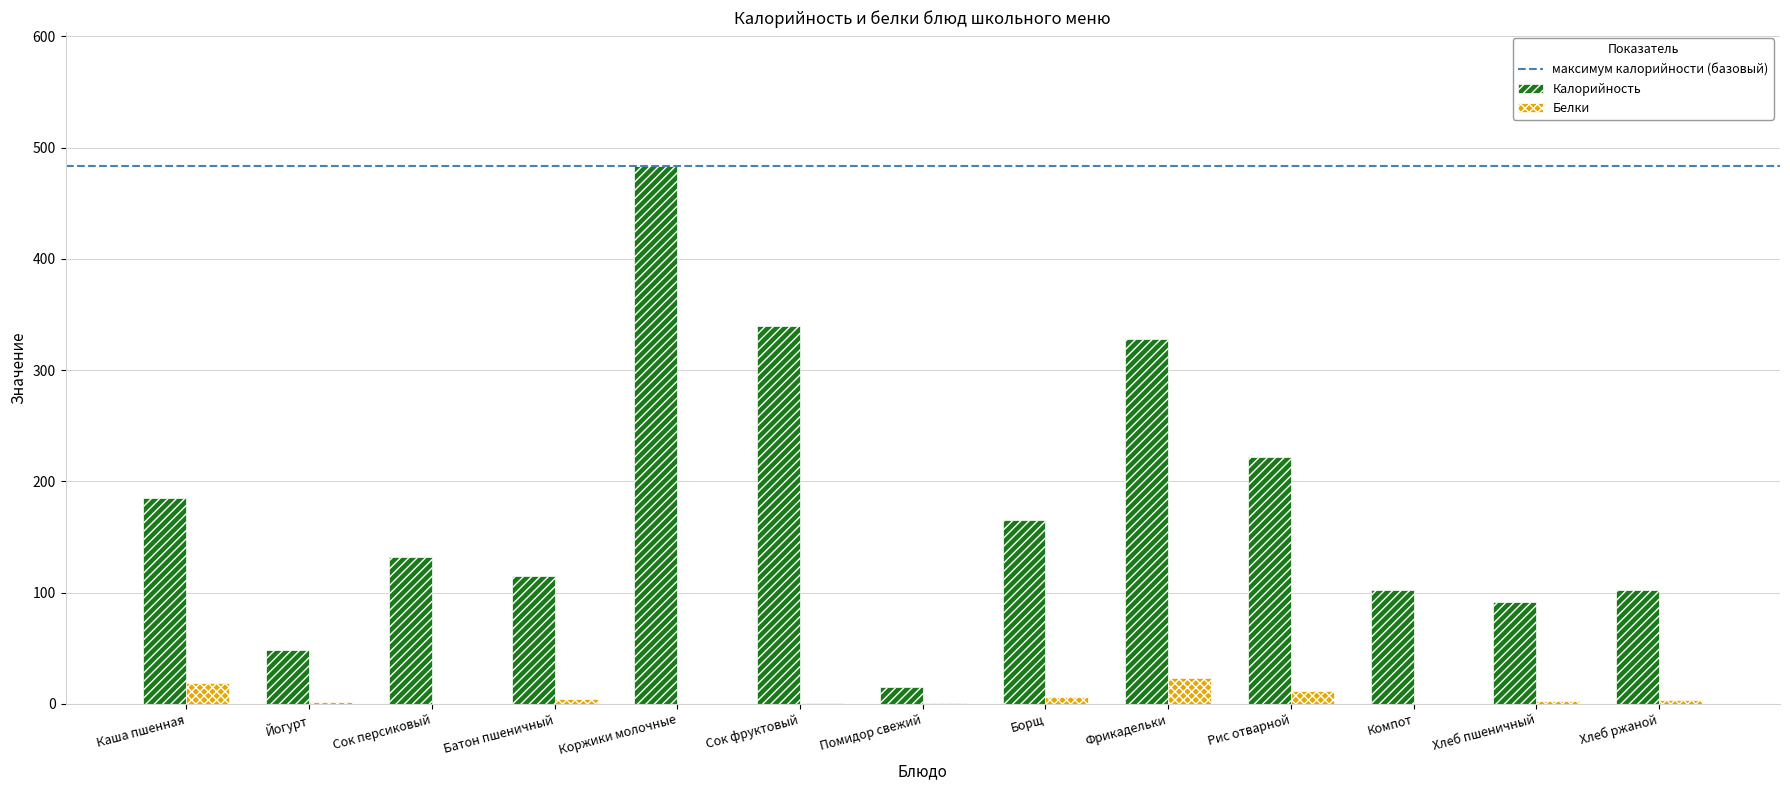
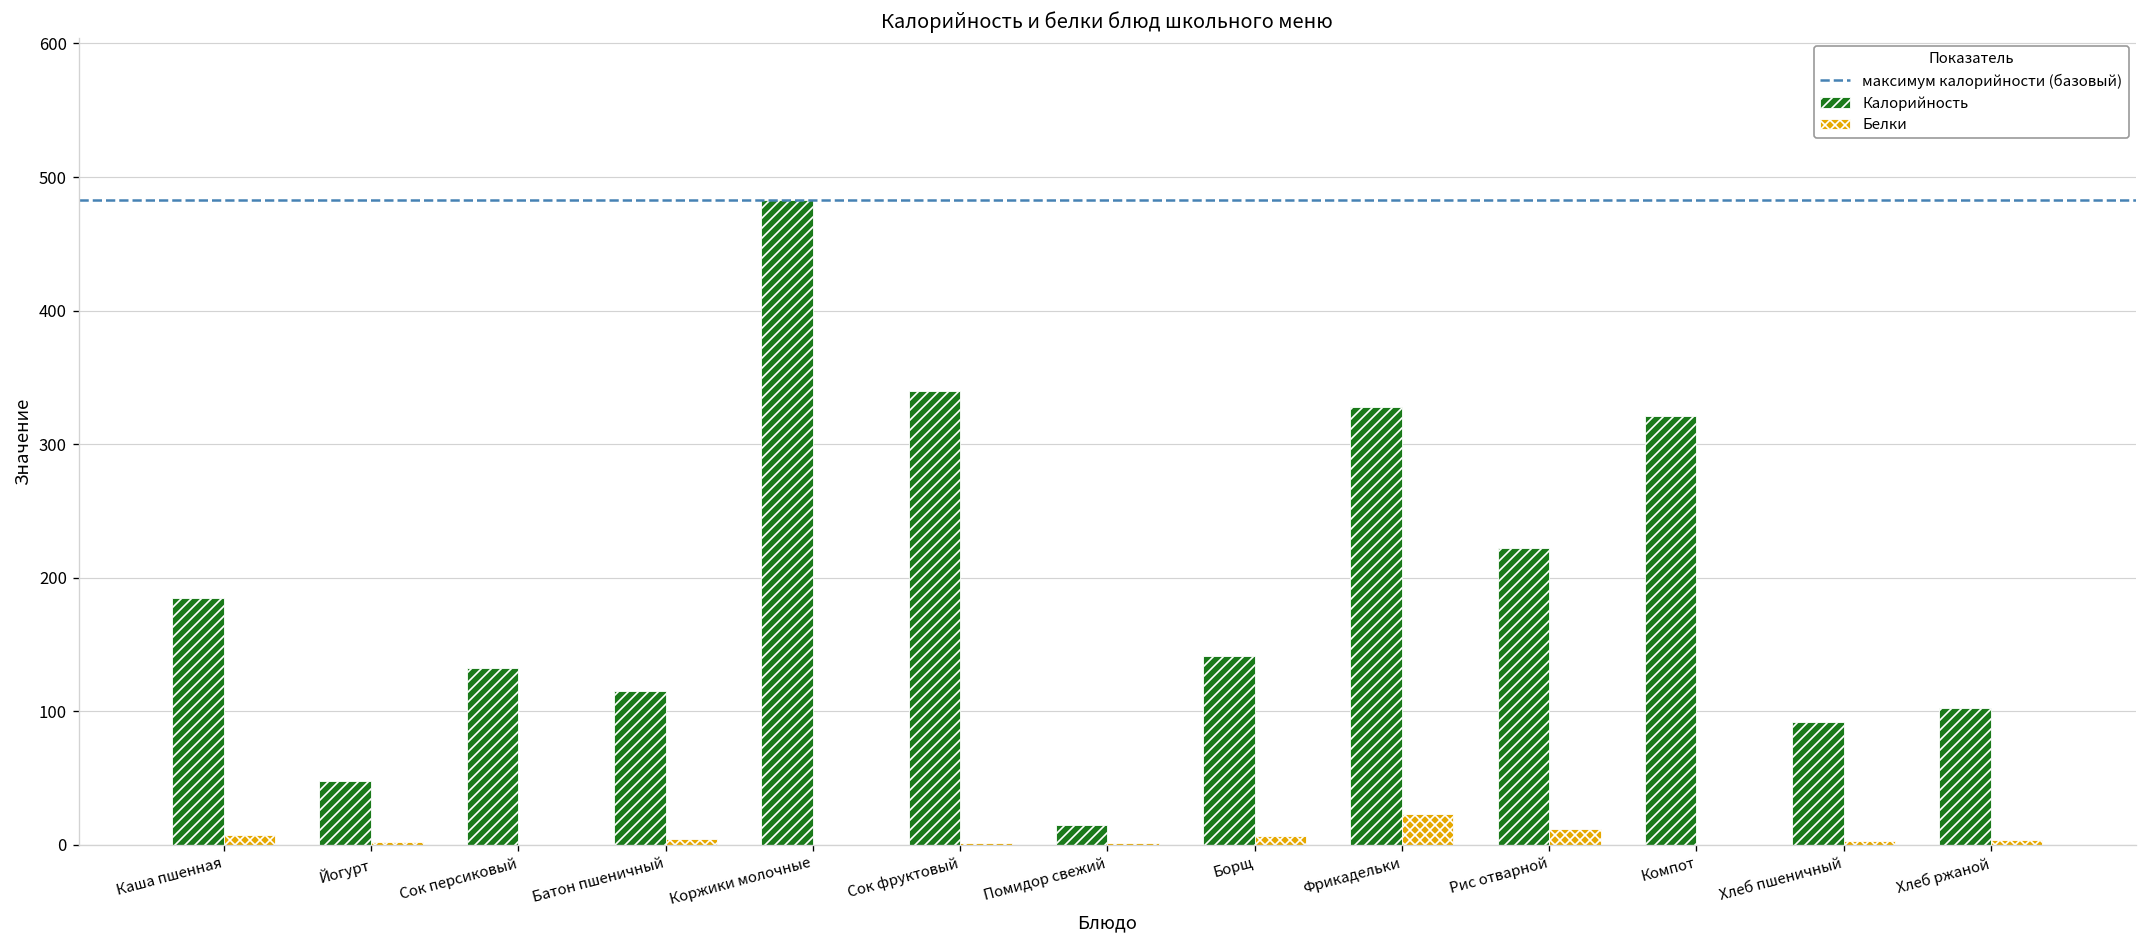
Белки, Каша пшенная: 19 -> 7
Калорийность, Борщ: 165 -> 141
Калорийность, Компот: 102 -> 321
